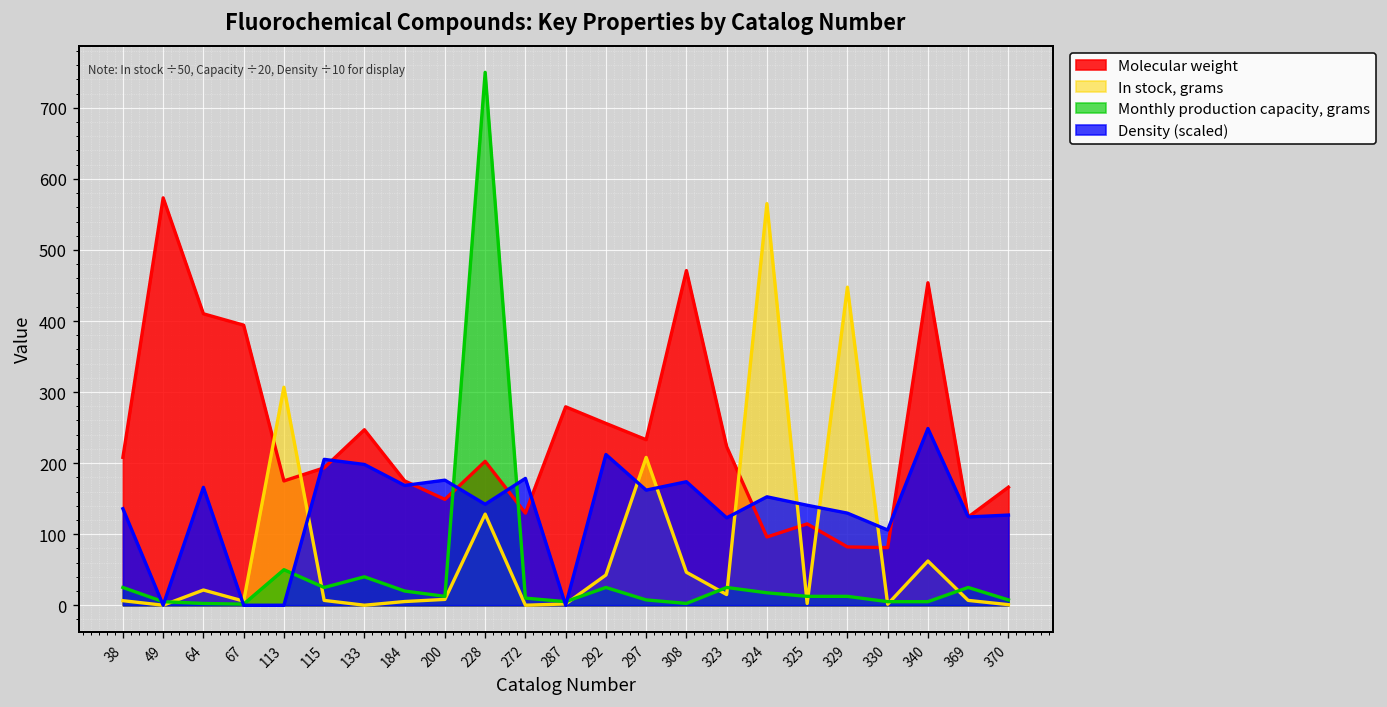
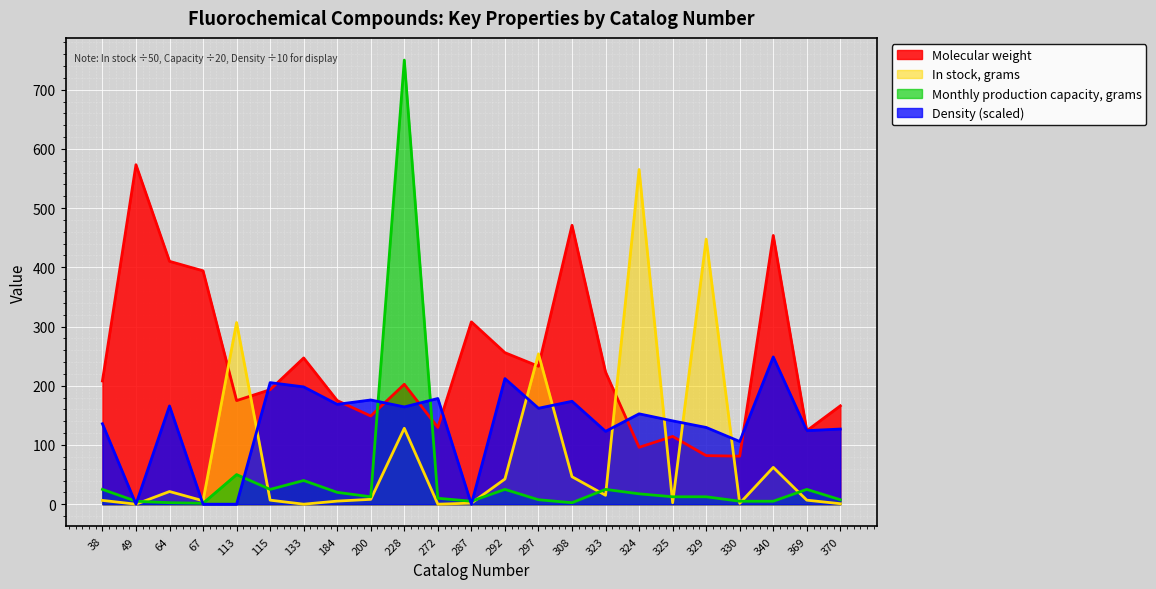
Density (scaled), 228: 140 -> 160
Molecular weight, 287: 280 -> 310
In stock, grams, 297: 210 -> 250
